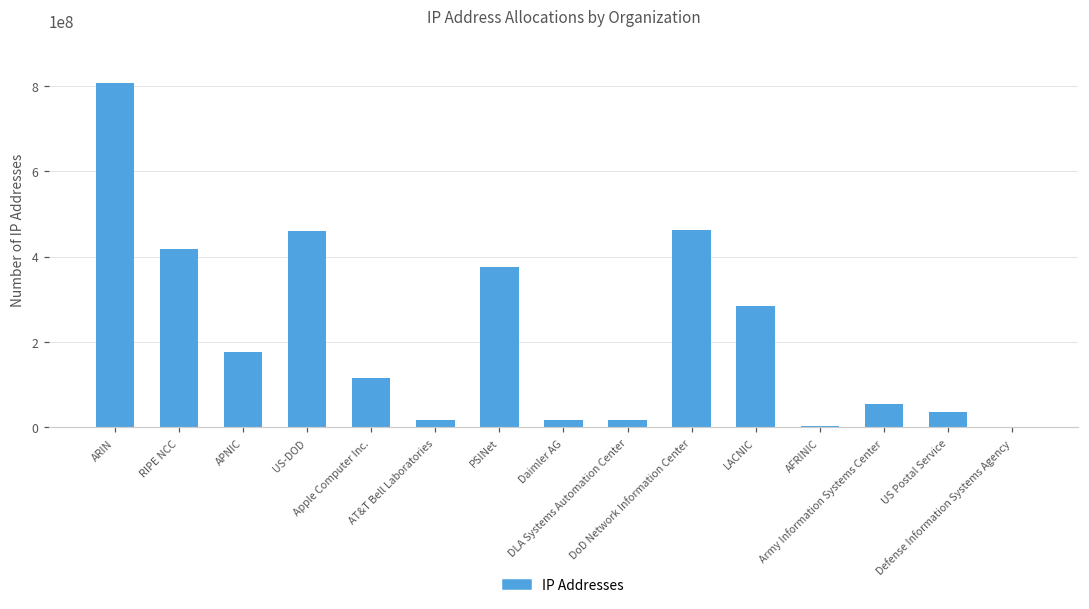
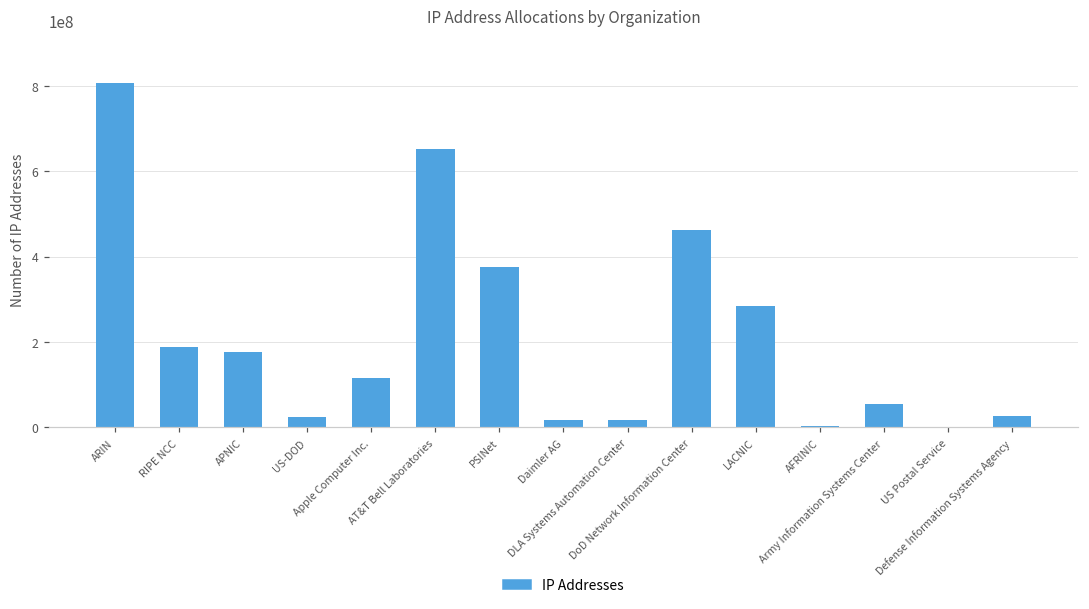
RIPE NCC: 420000000 -> 190000000
US-DOD: 460000000 -> 30000000
AT&T Bell Laboratories: 20000000 -> 650000000
US Postal Service: 40000000 -> 0
Defense Information Systems Agency: 0 -> 30000000
